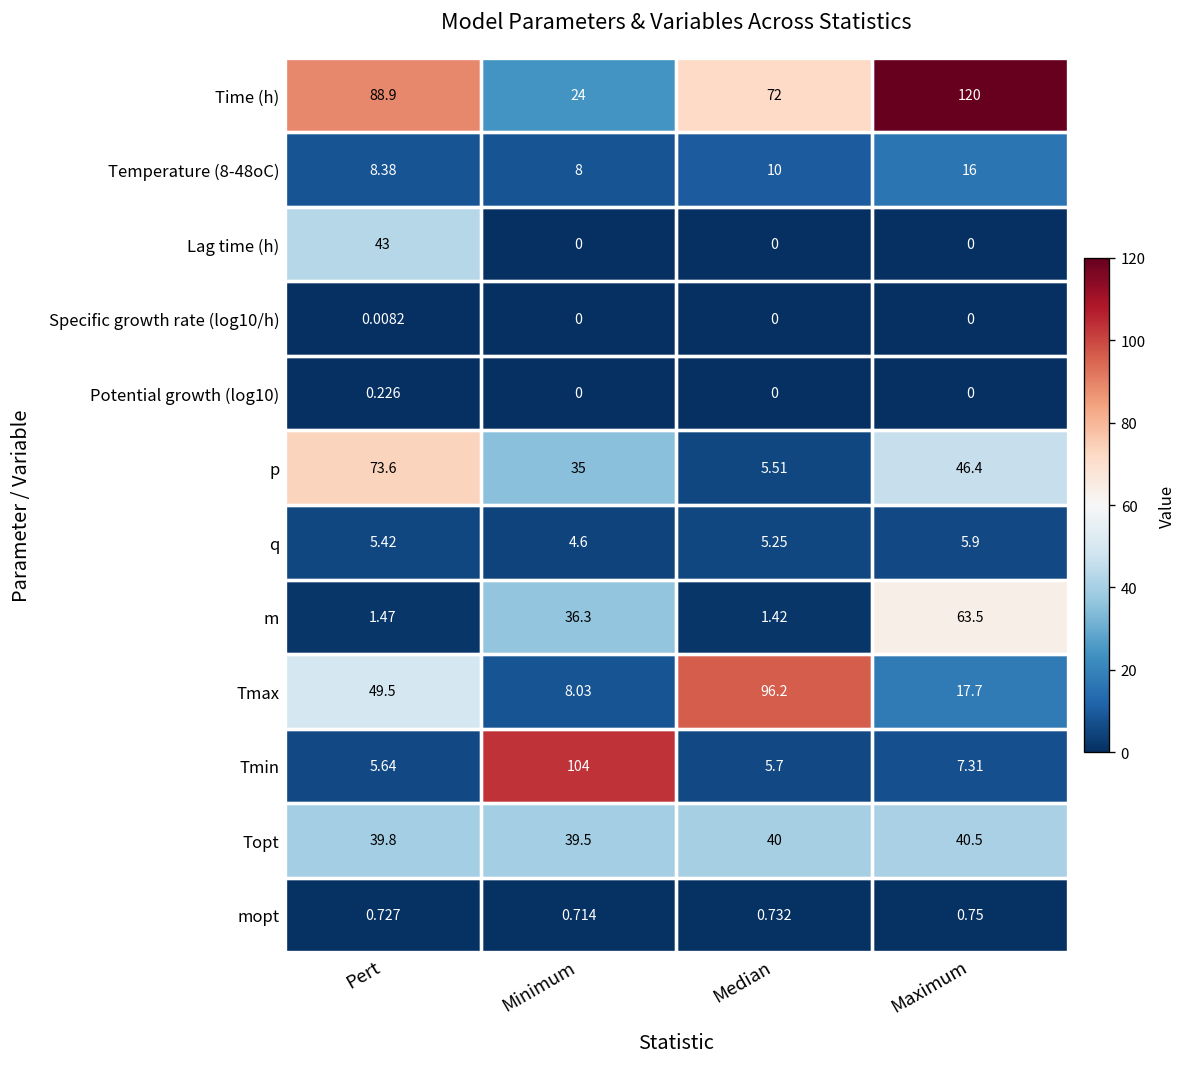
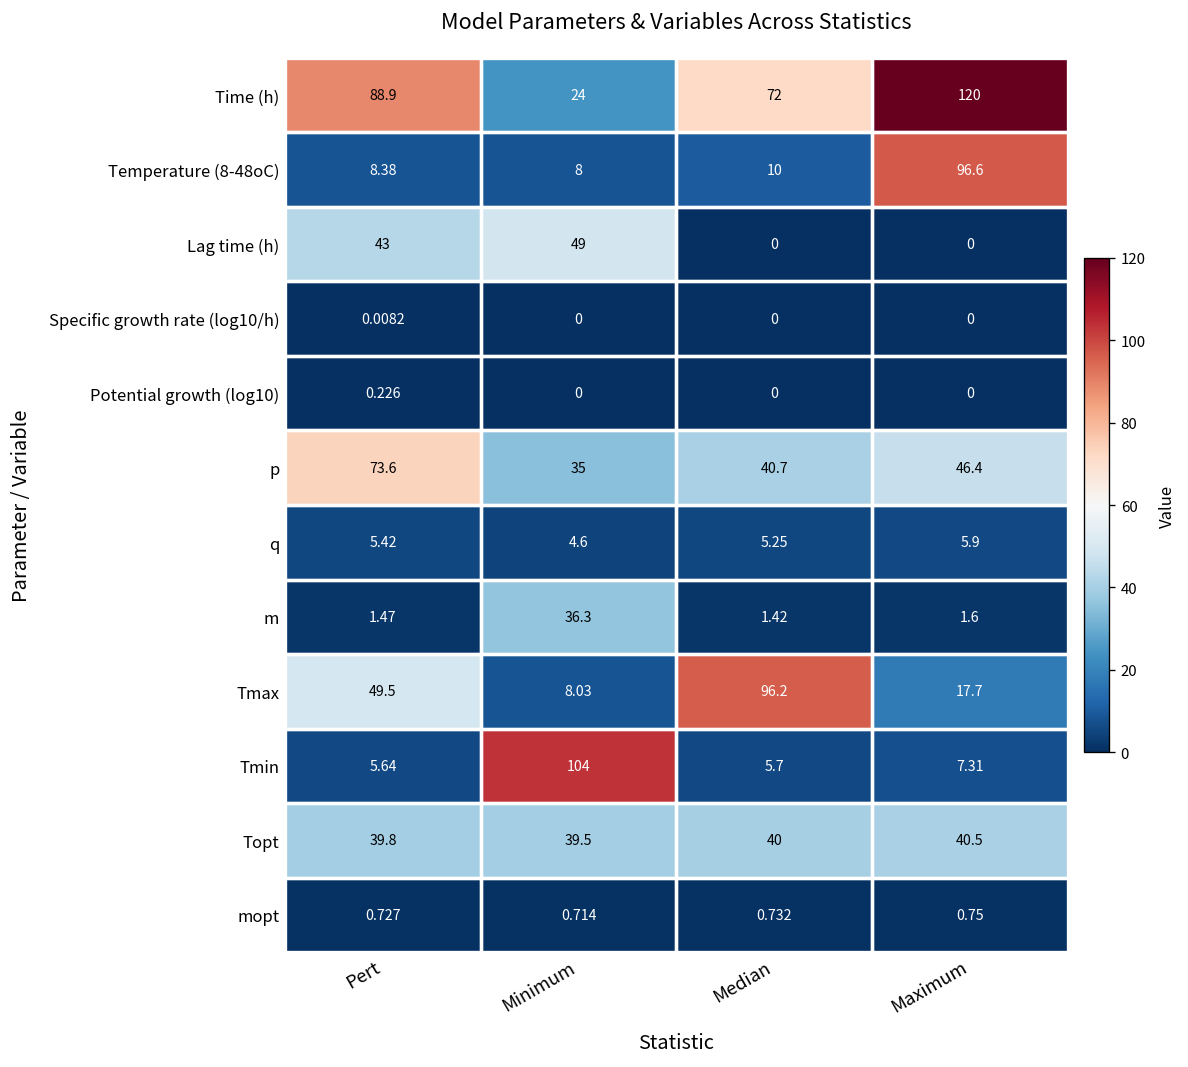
Temperature (8-48oC), Maximum: 16 -> 96.6
Lag time (h), Minimum: 0 -> 49
p, Median: 5.51 -> 40.7
m, Maximum: 63.5 -> 1.6
